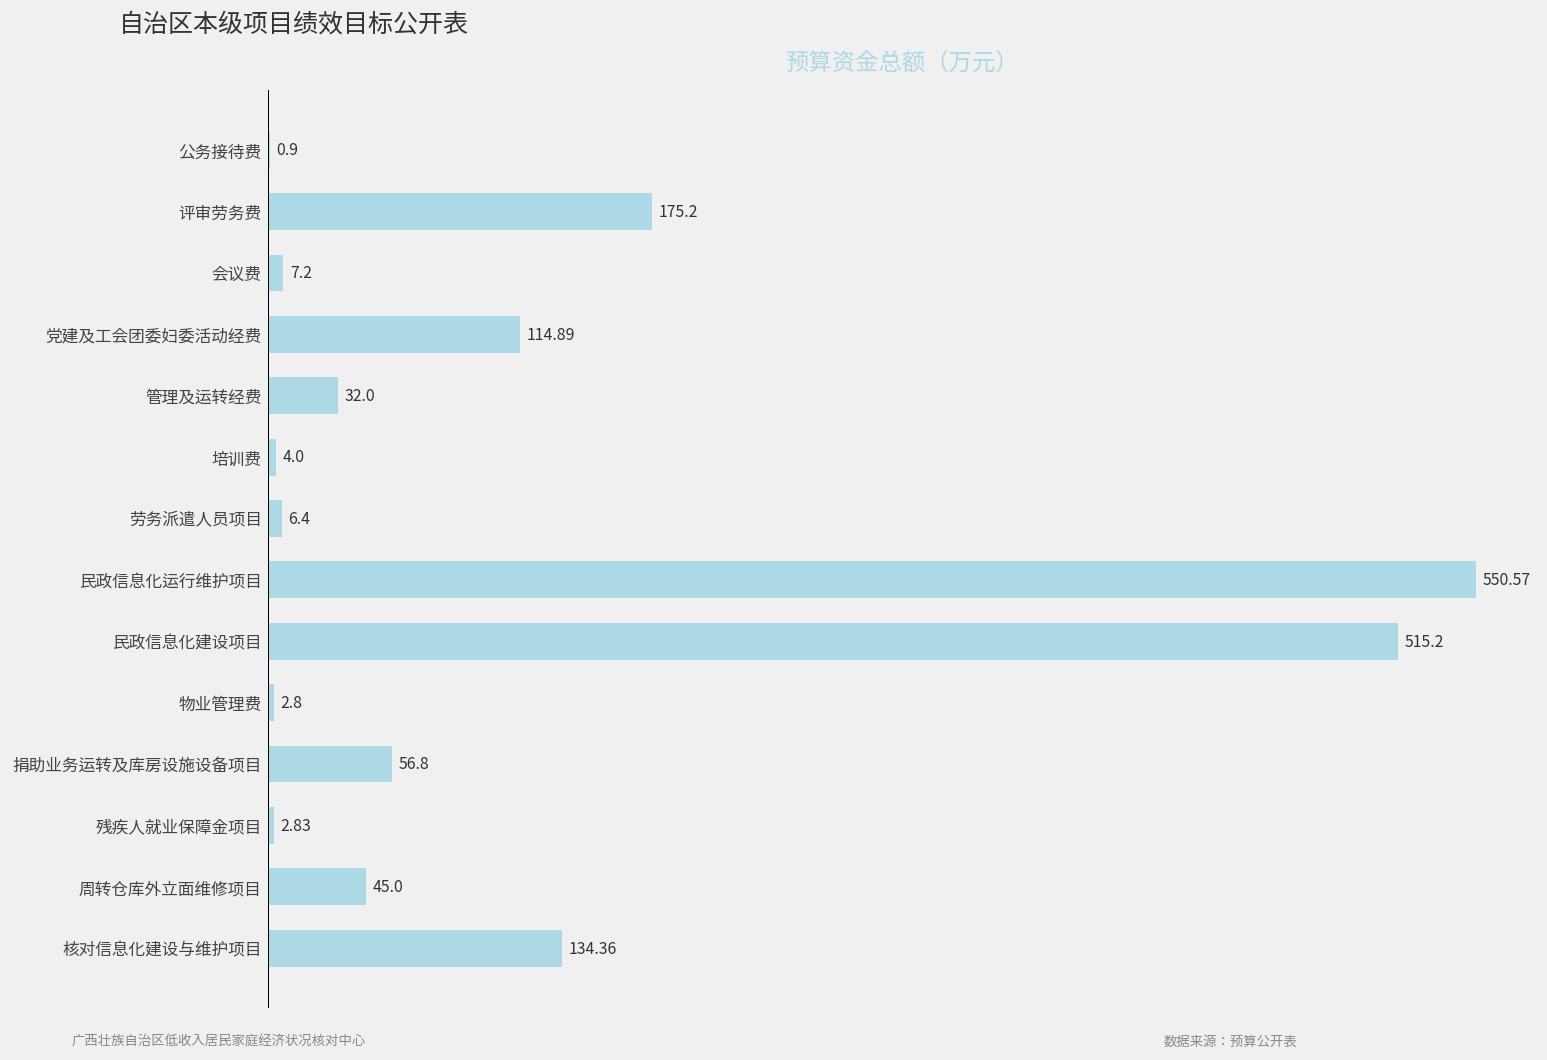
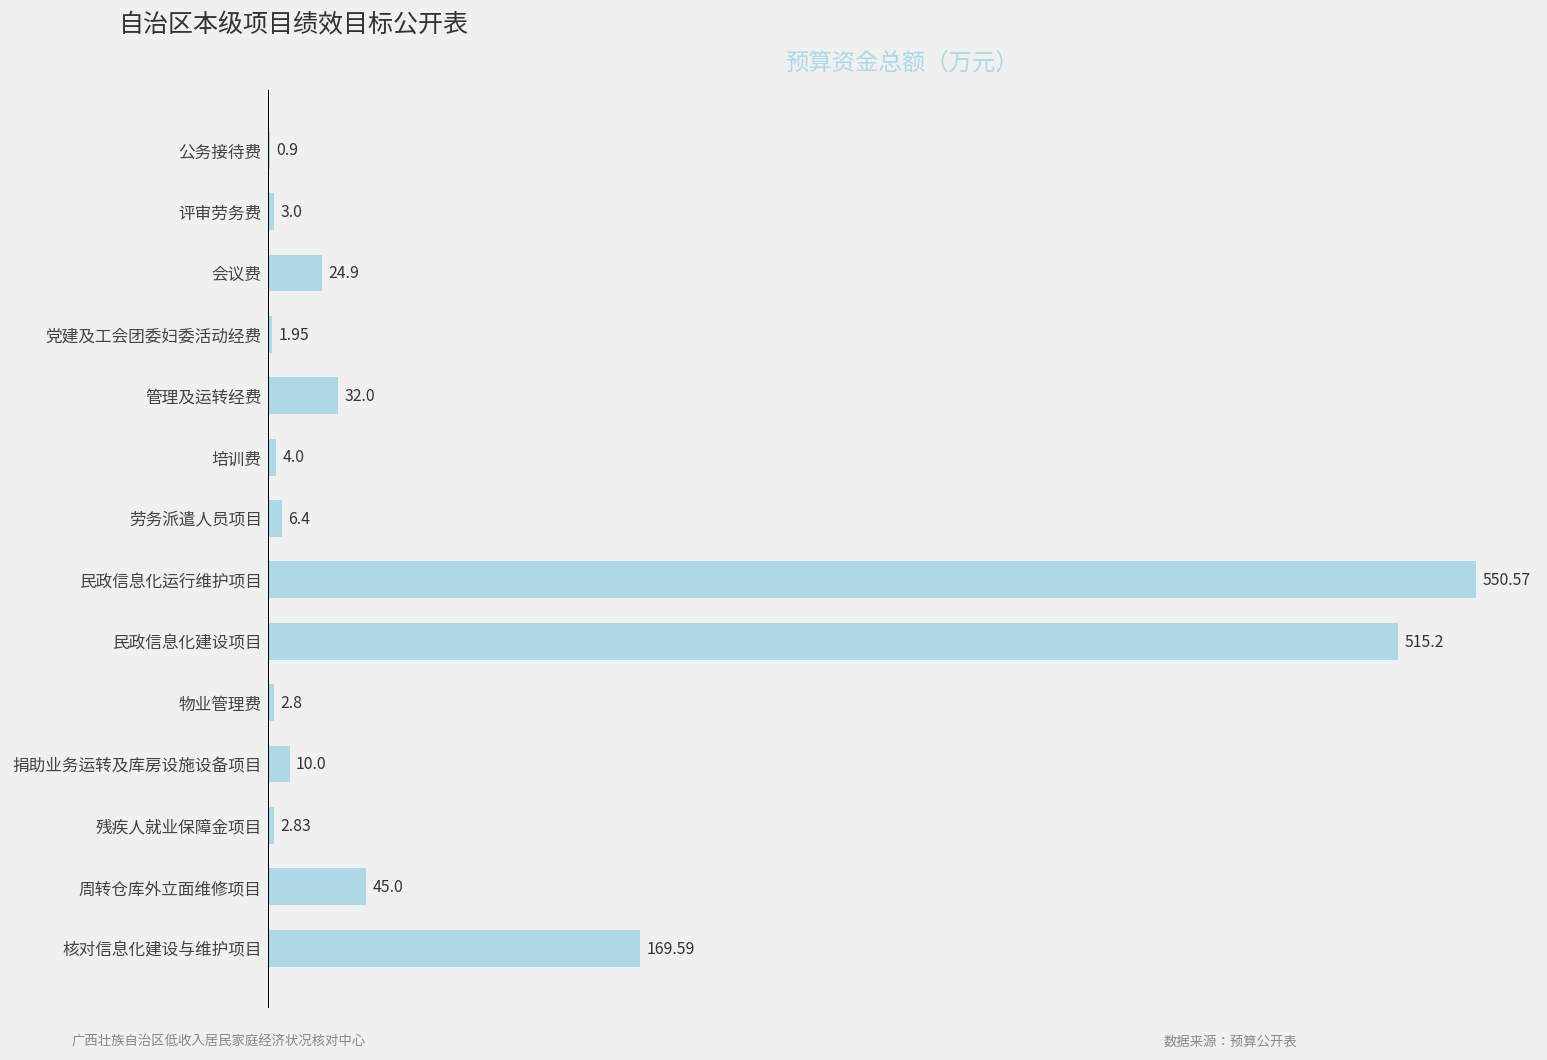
评审劳务费: 175.2 -> 3.0
会议费: 7.2 -> 24.9
党建及工会团委妇委活动经费: 114.89 -> 1.95
捐助业务运转及库房设施设备项目: 56.8 -> 10.0
核对信息化建设与维护项目: 134.36 -> 169.59
